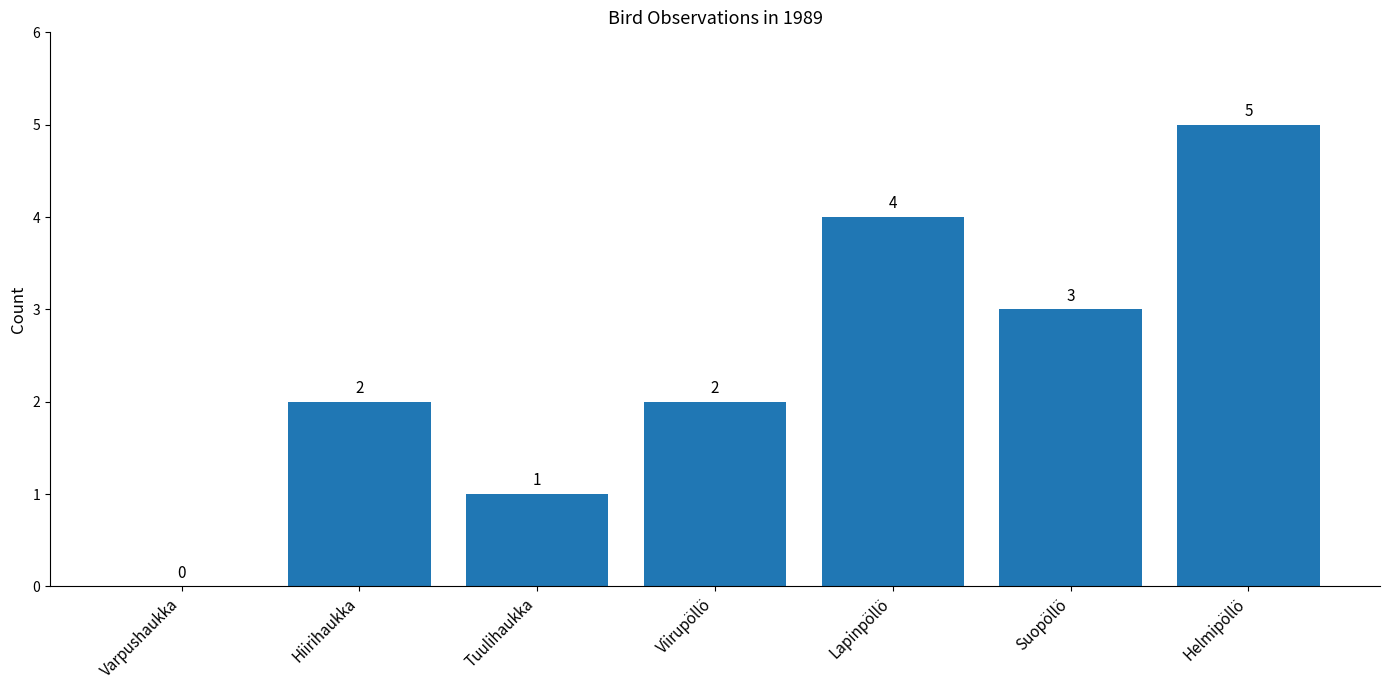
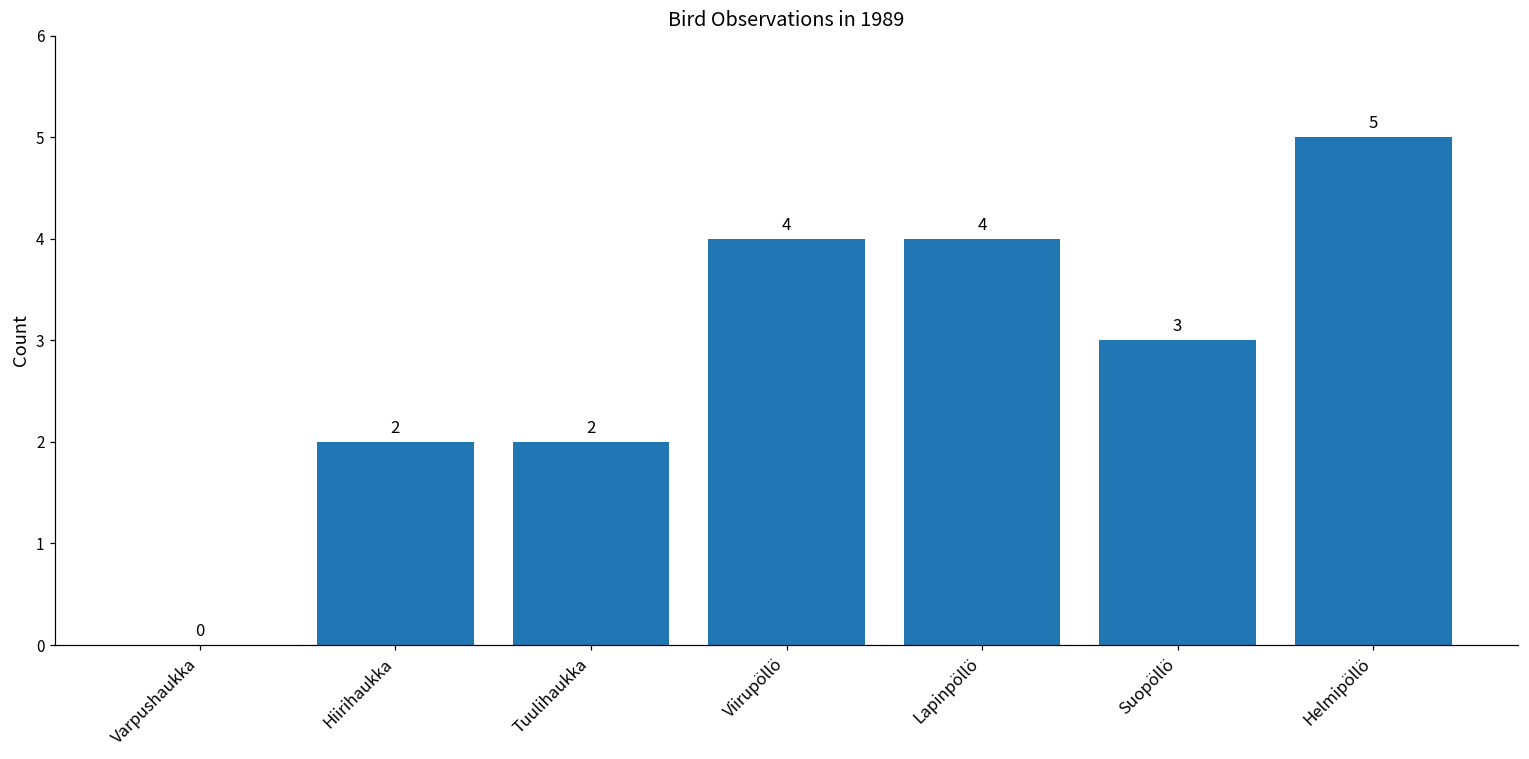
Tuulihaukka: 1 -> 2
Viirupöllö: 2 -> 4
